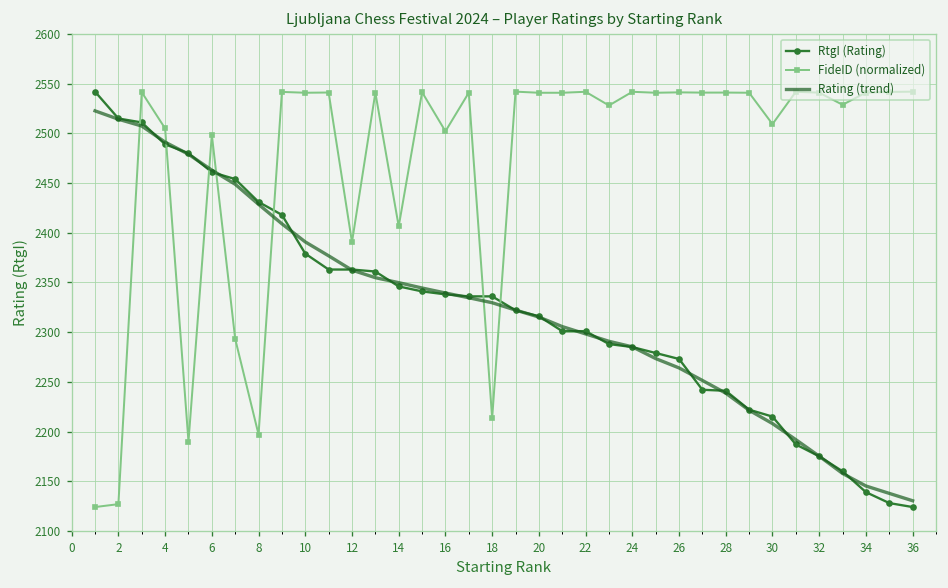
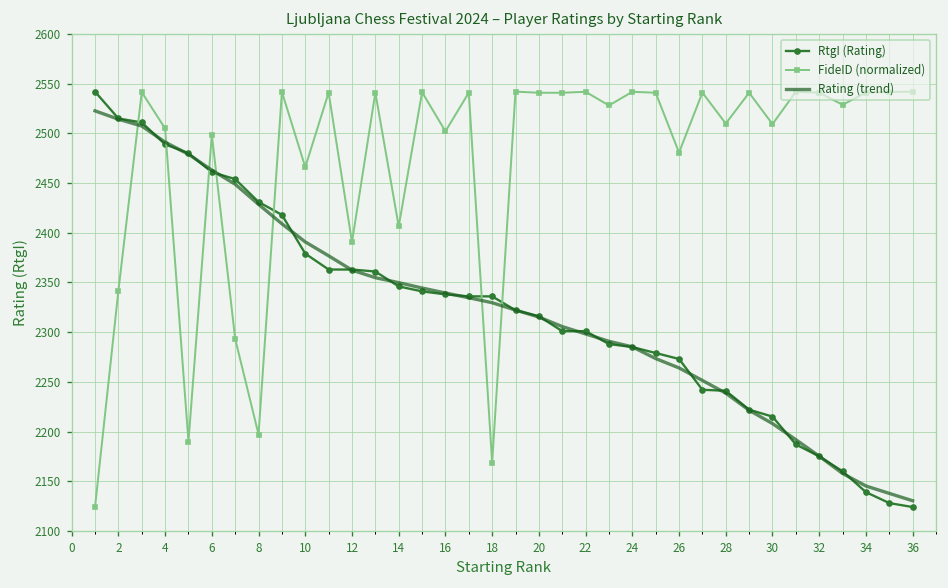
FideID (normalized), 2: 2130 -> 2340
FideID (normalized), 10: 2540 -> 2470
FideID (normalized), 18: 2210 -> 2170
FideID (normalized), 26: 2540 -> 2480
FideID (normalized), 28: 2540 -> 2510
